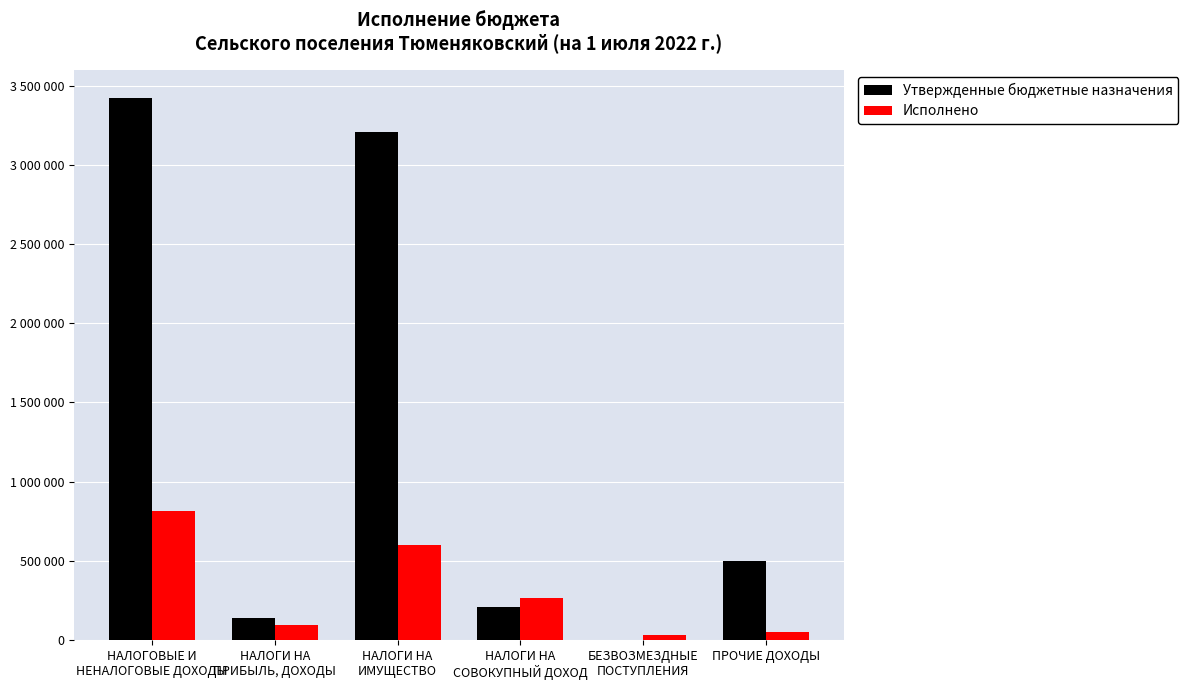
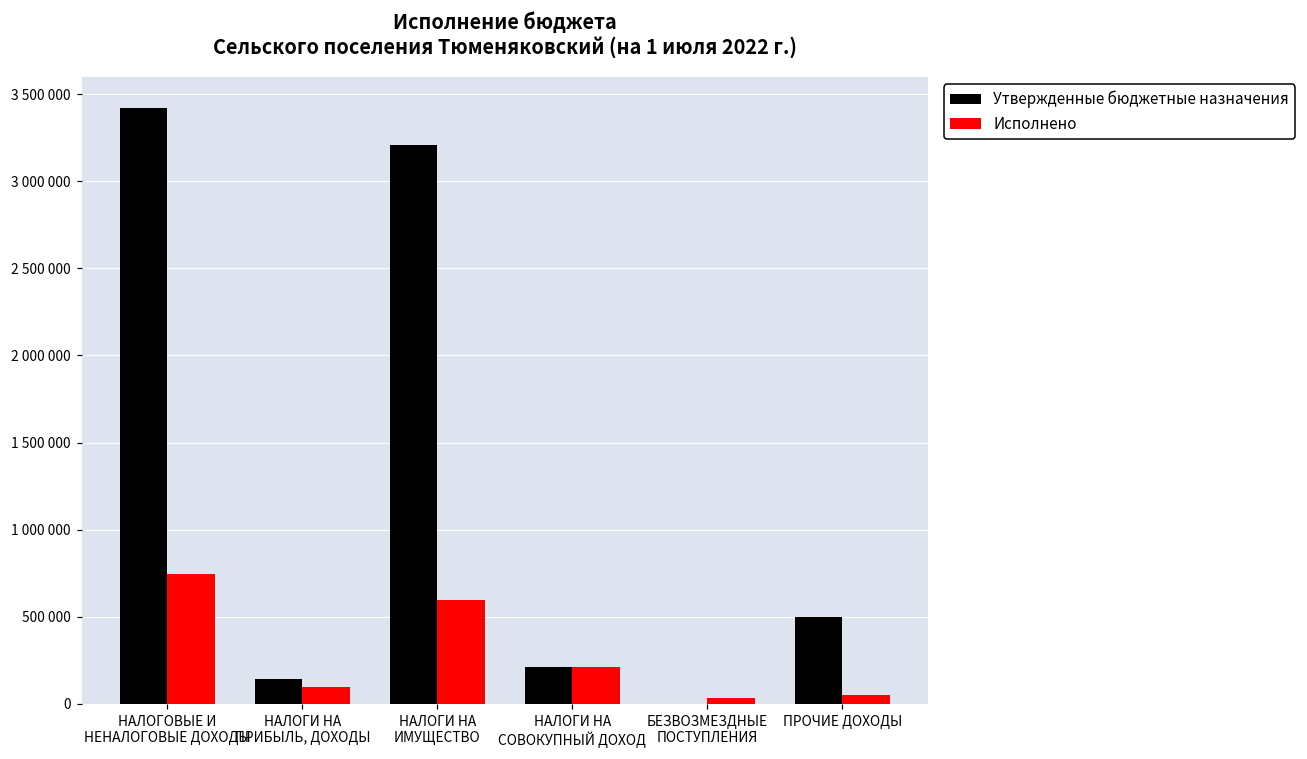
Исполнено, НАЛОГОВЫЕ И НЕНАЛОГОВЫЕ ДОХОДЫ: 820000 -> 740000
Исполнено, НАЛОГИ НА СОВОКУПНЫЙ ДОХОД: 260000 -> 210000
